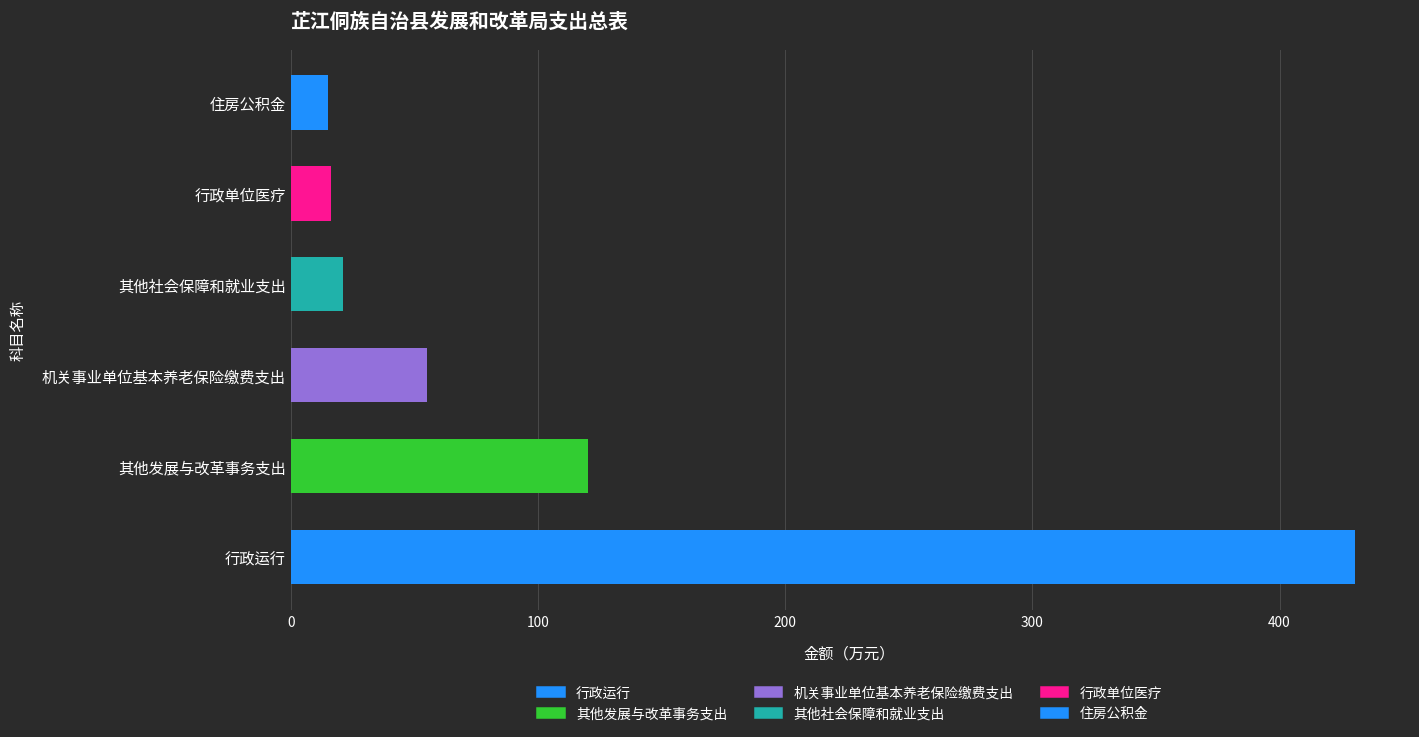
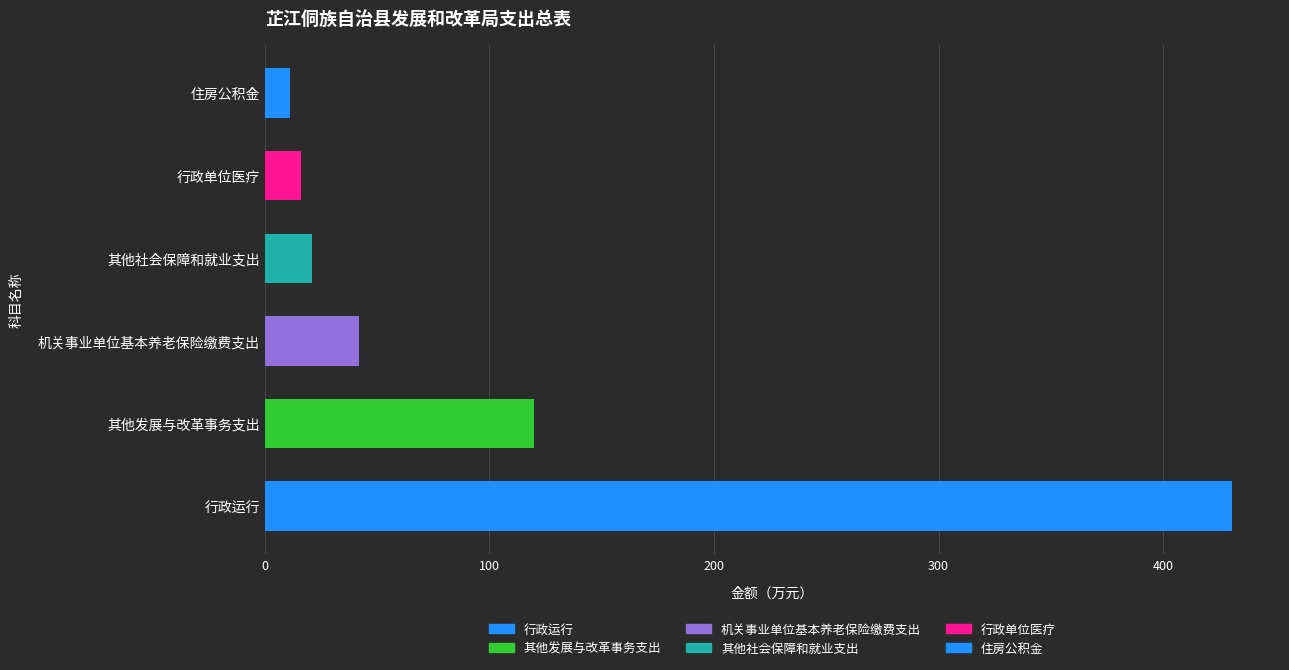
住房公积金: 15 -> 11
机关事业单位基本养老保险缴费支出: 55 -> 42
